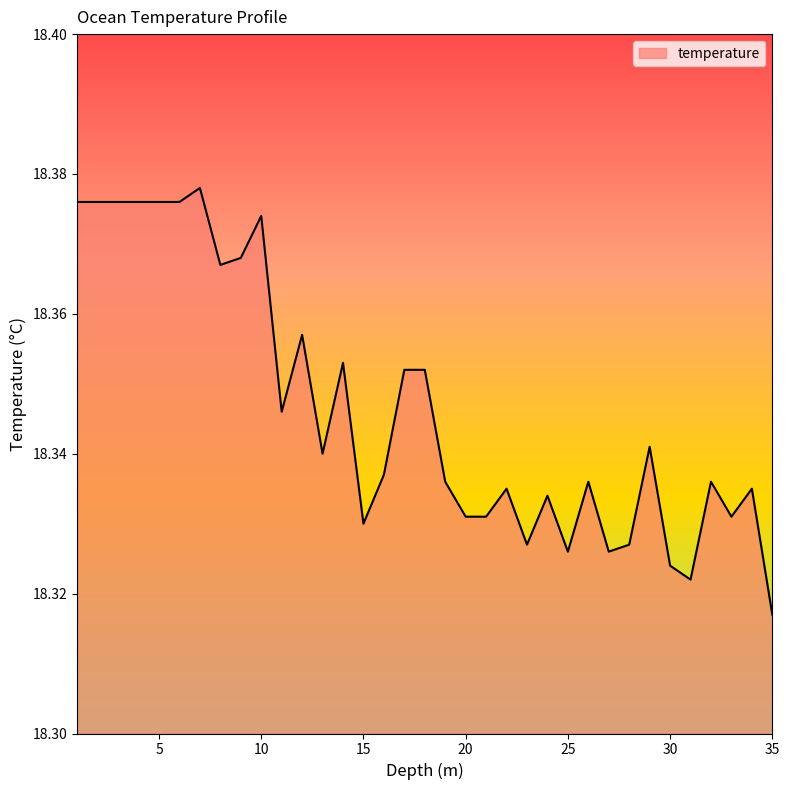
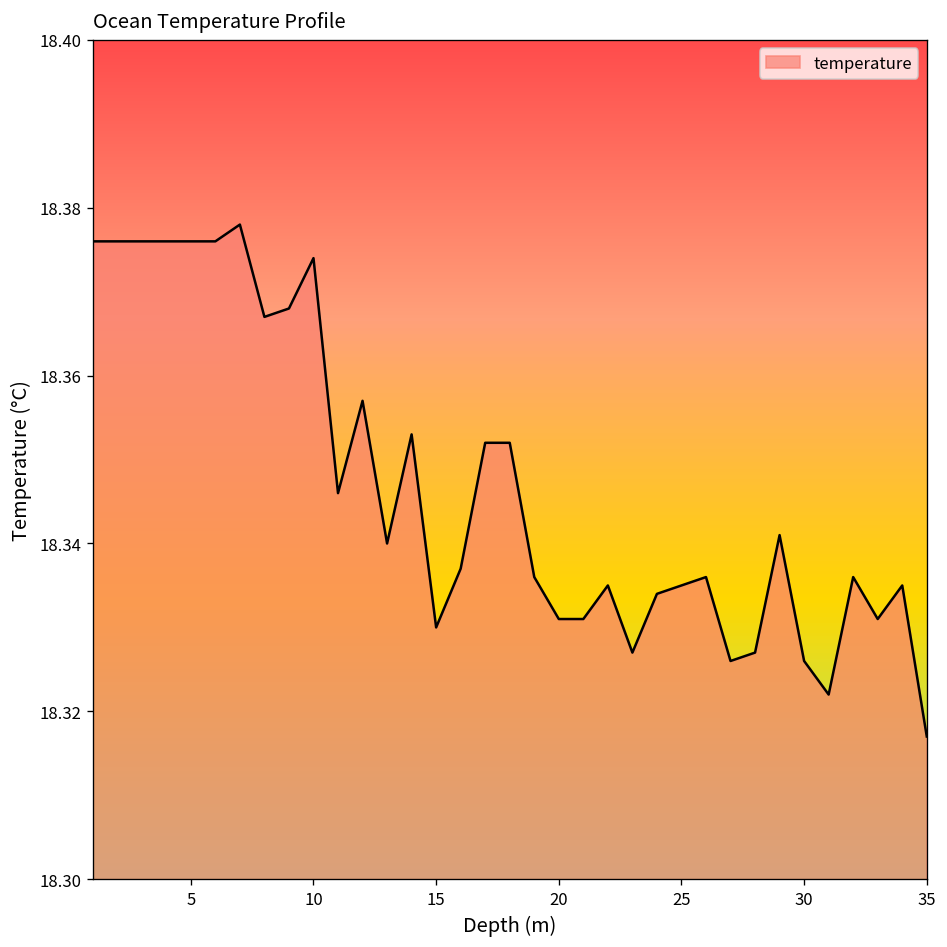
25: 18.326 -> 18.335
30: 18.324 -> 18.326
